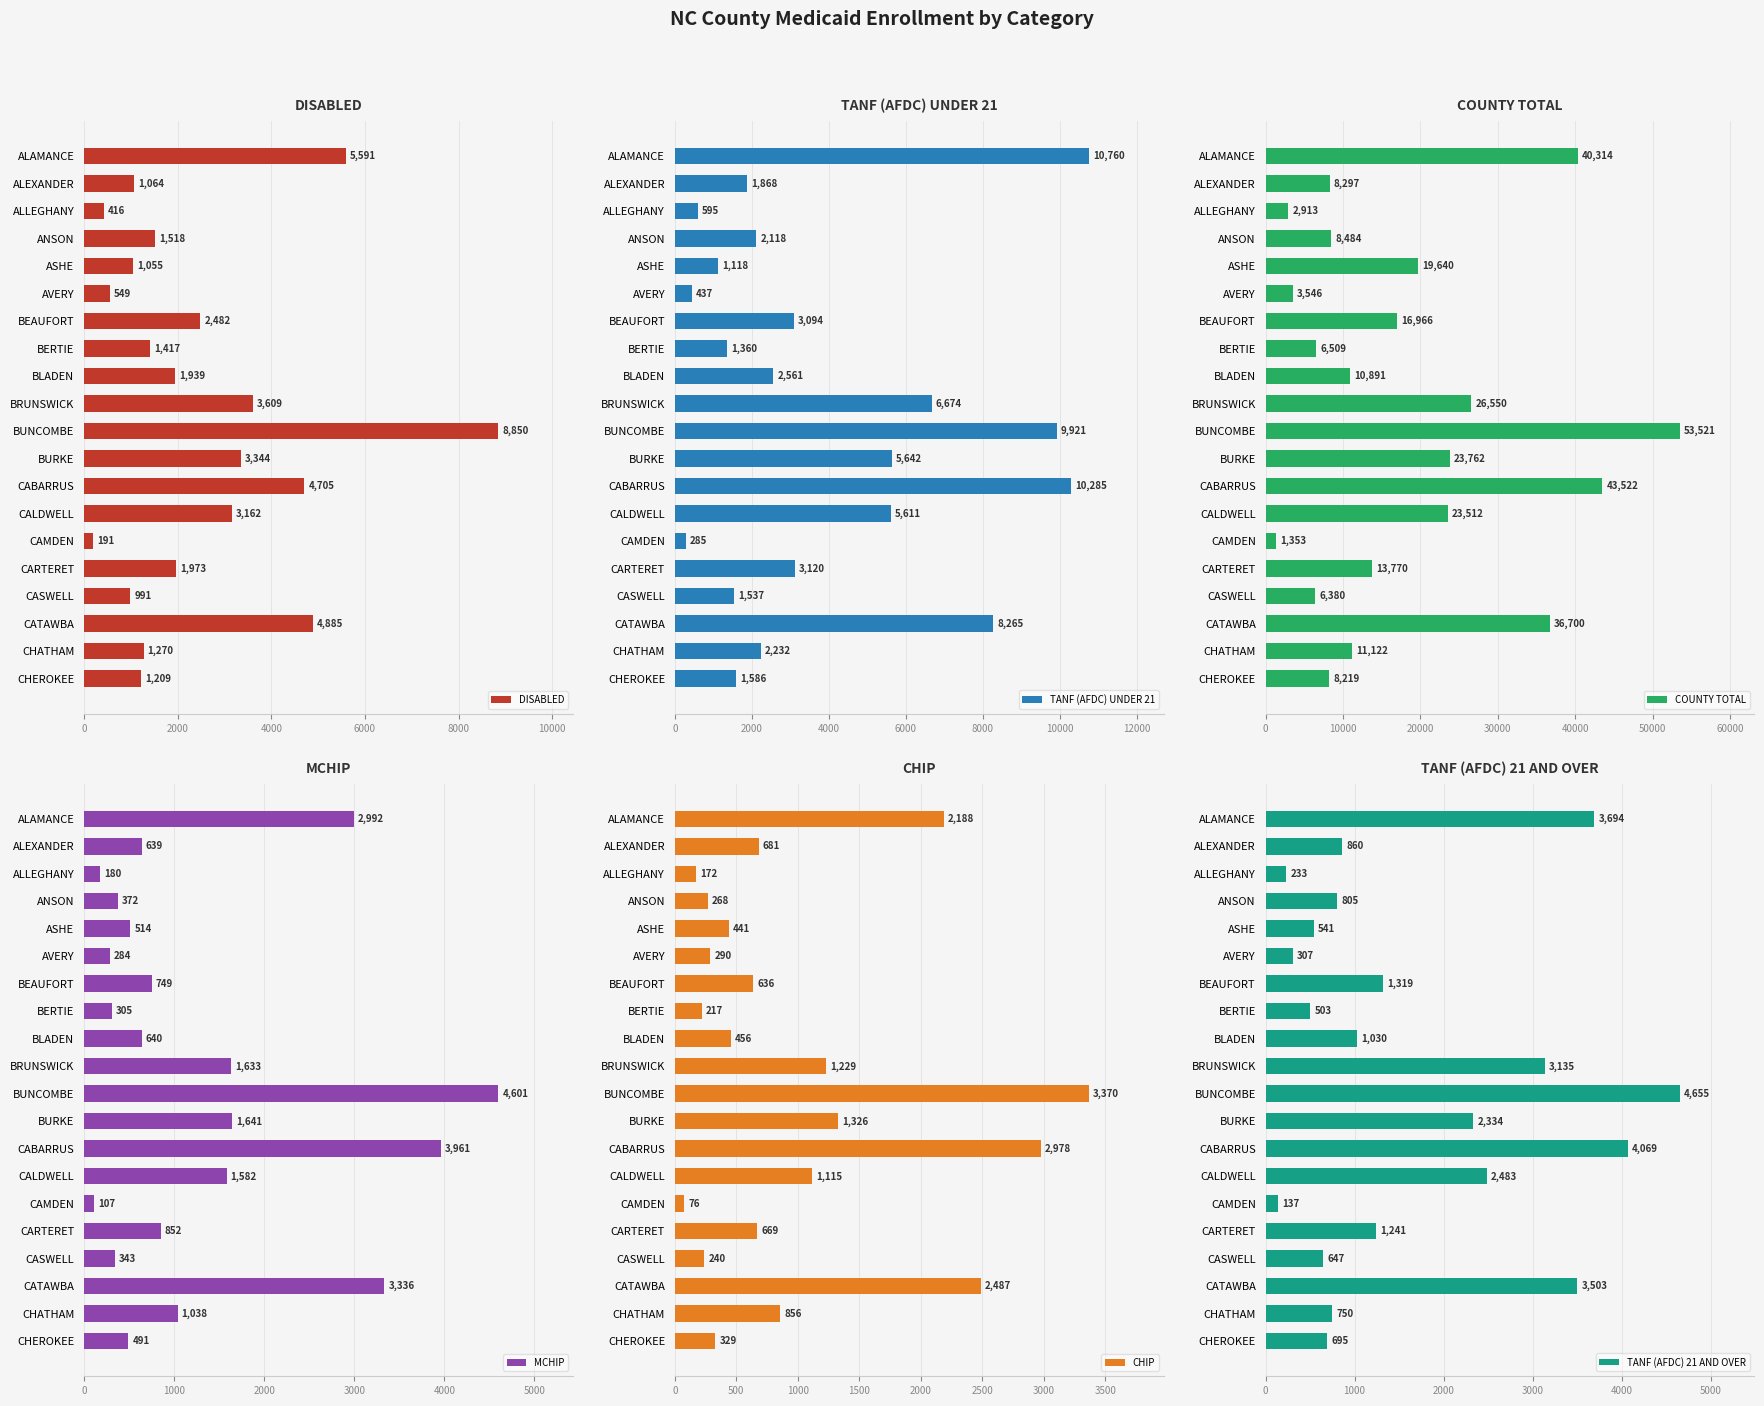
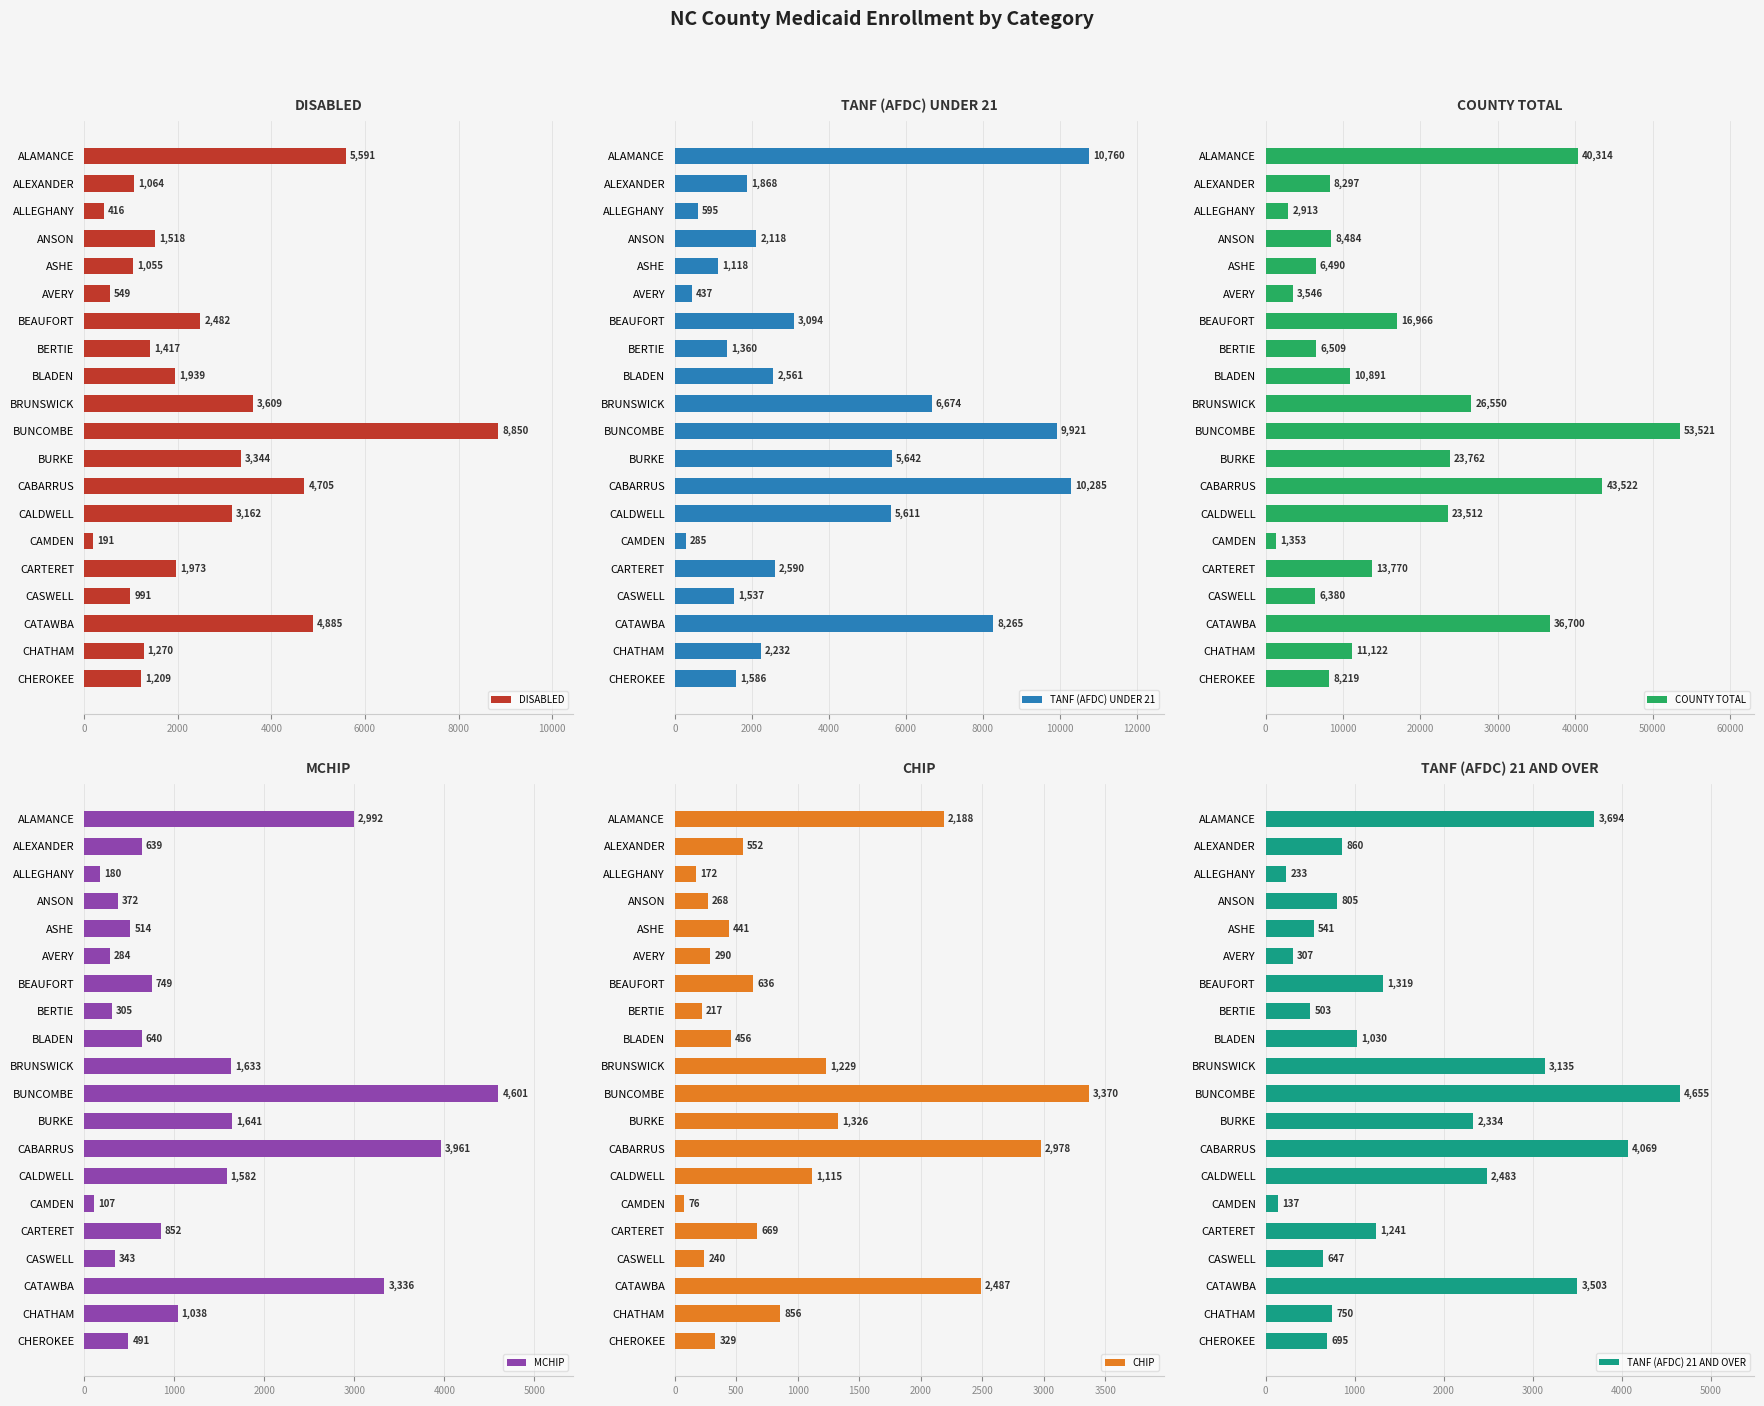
TANF (AFDC) UNDER 21, CARTERET: 3,120 -> 2,590
COUNTY TOTAL, ASHE: 19,640 -> 6,490
CHIP, ALEXANDER: 681 -> 552
